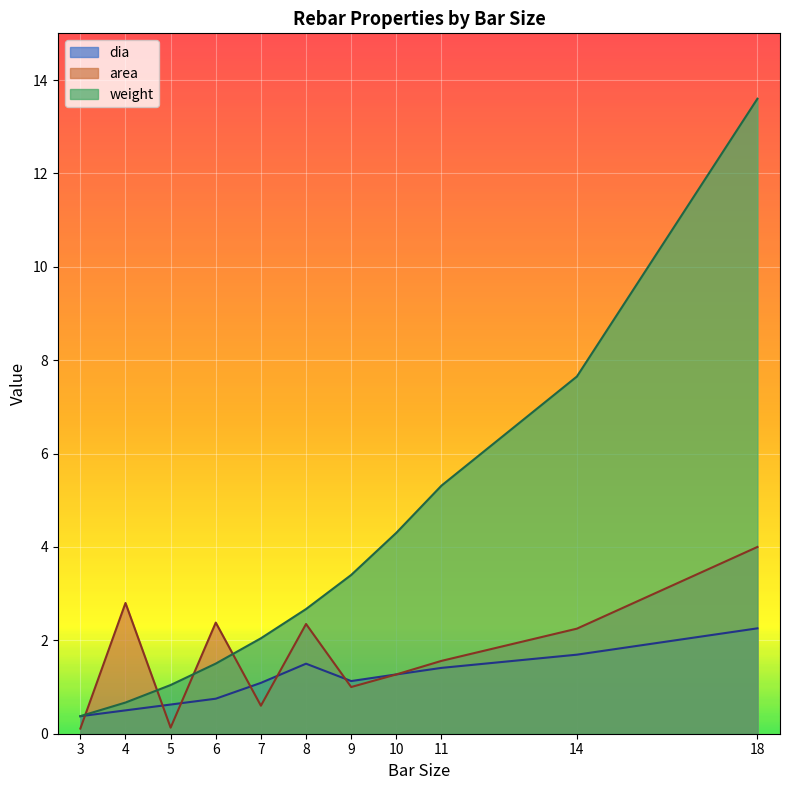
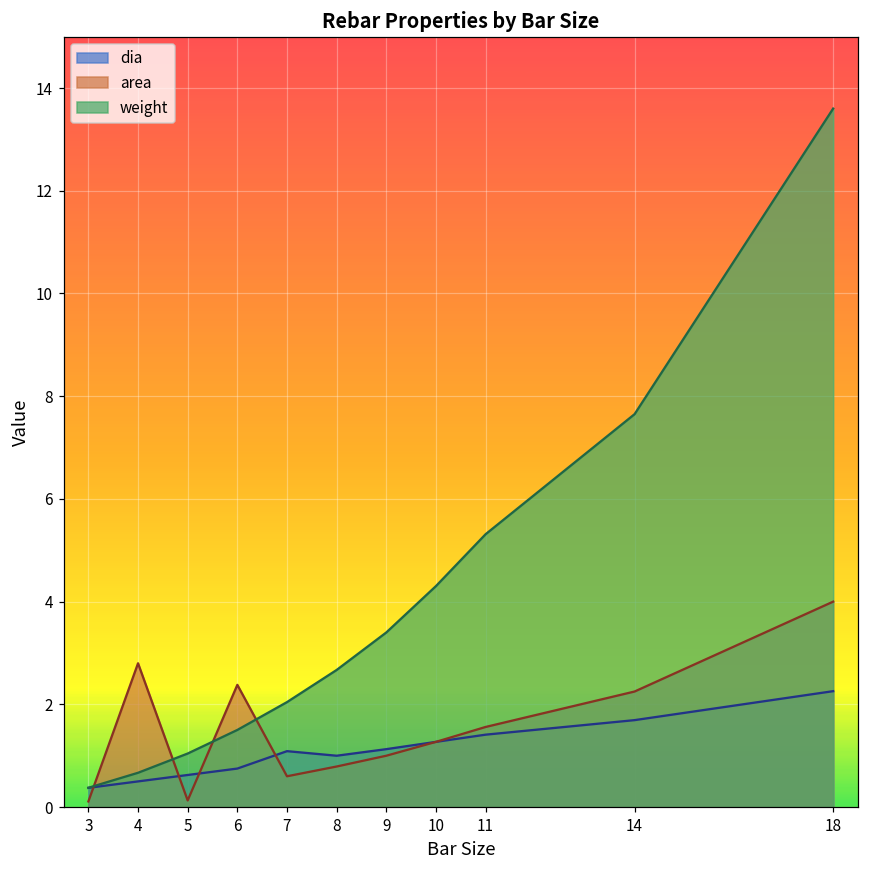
dia, 8: 1.5 -> 1.0
area, 8: 2.4 -> 0.8
